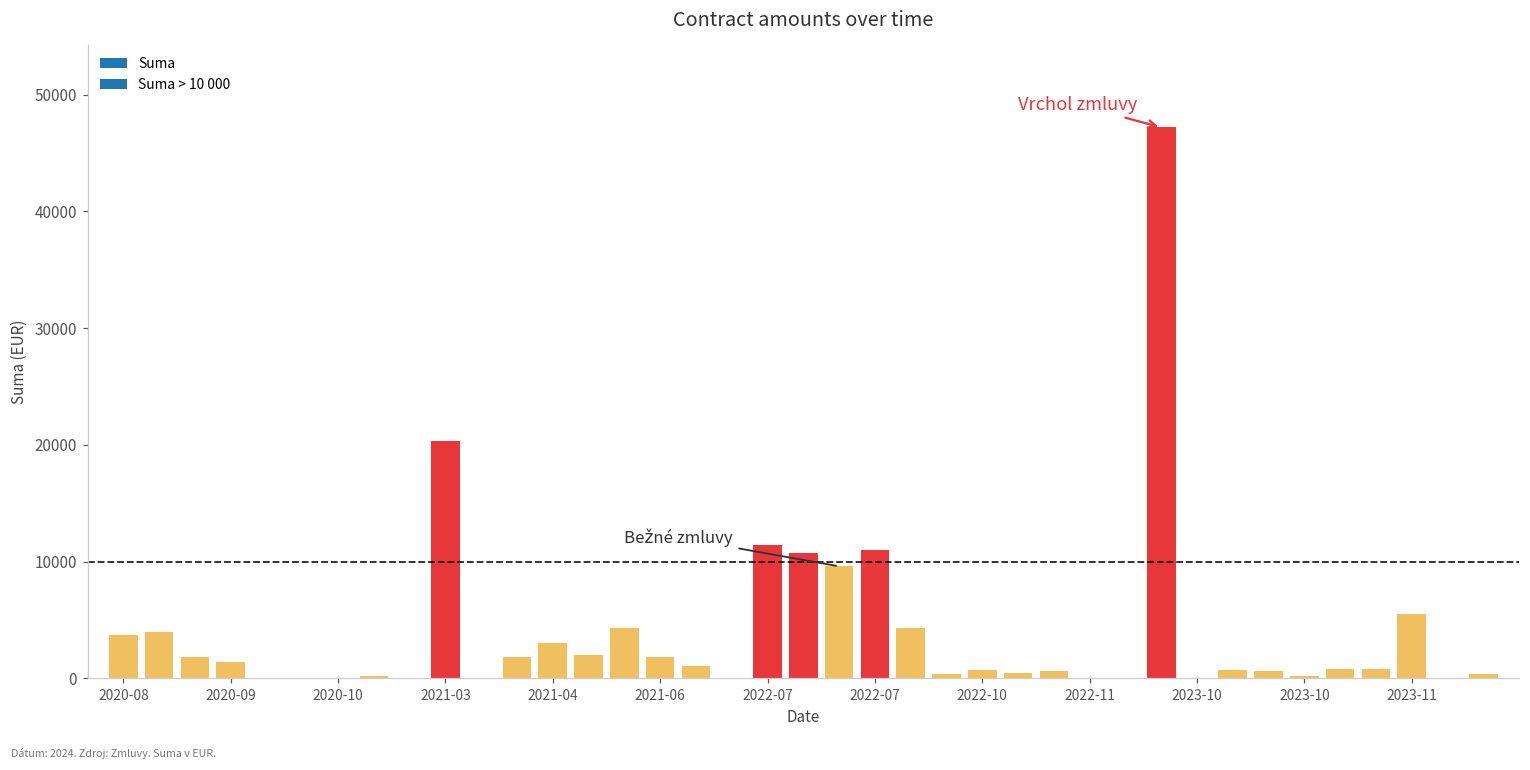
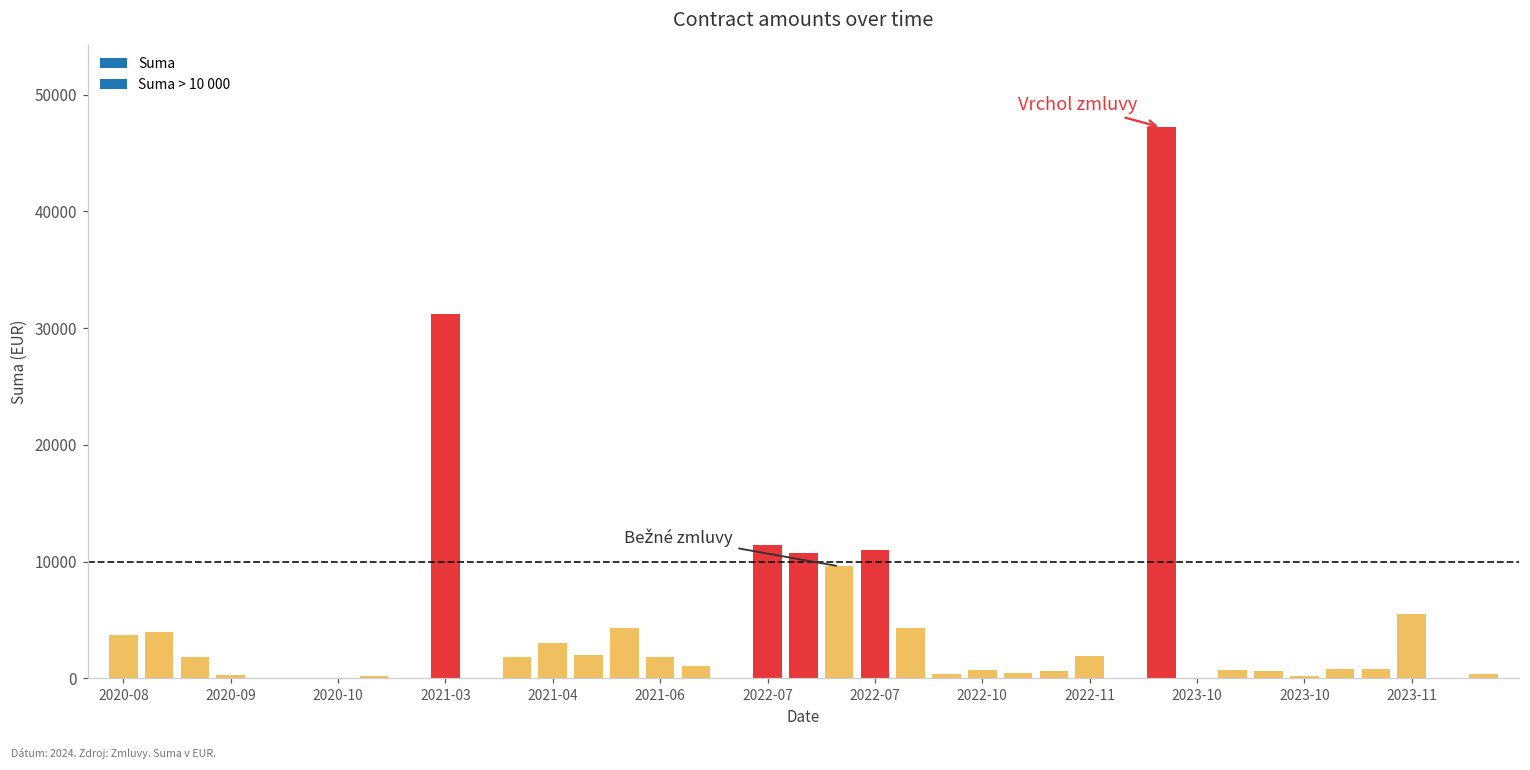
2020-09: 1400 -> 300
2021-03: 20300 -> 31300
2022-11: 100 -> 1900
